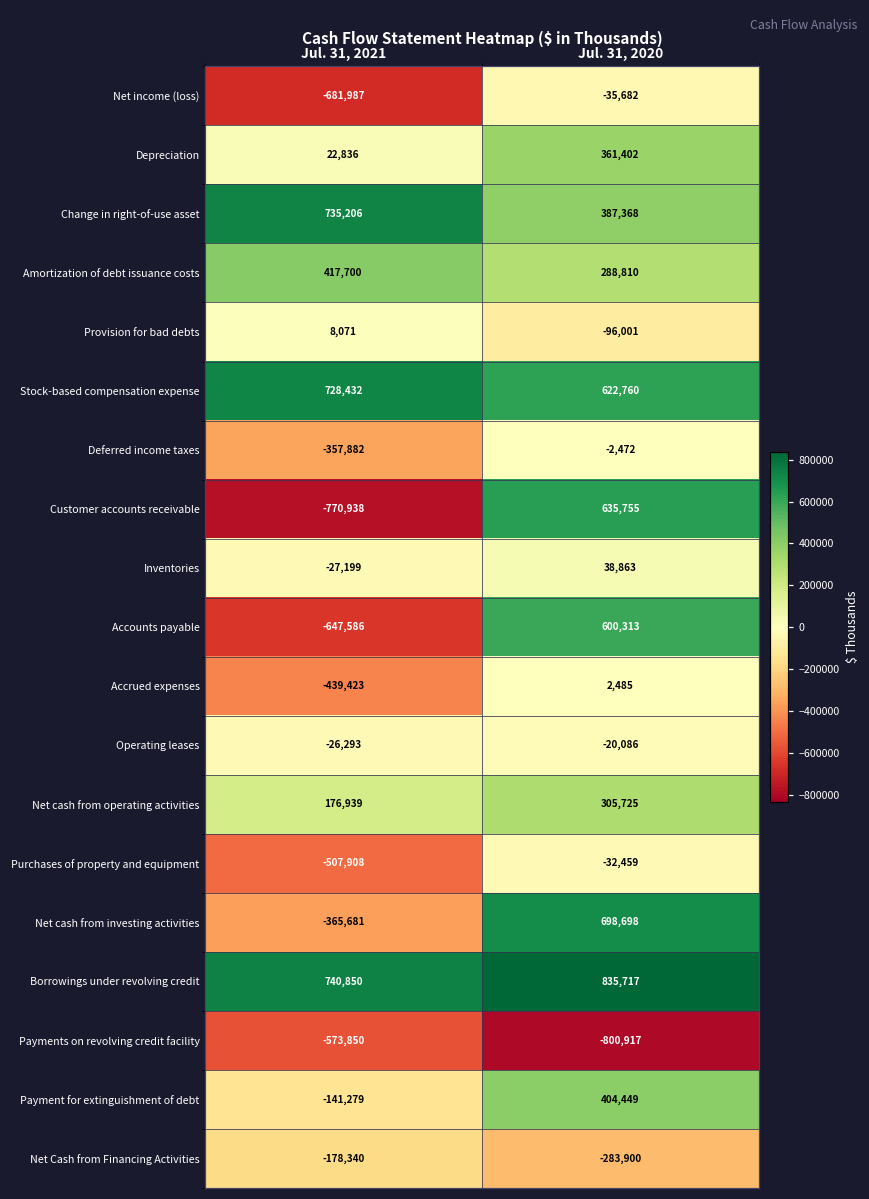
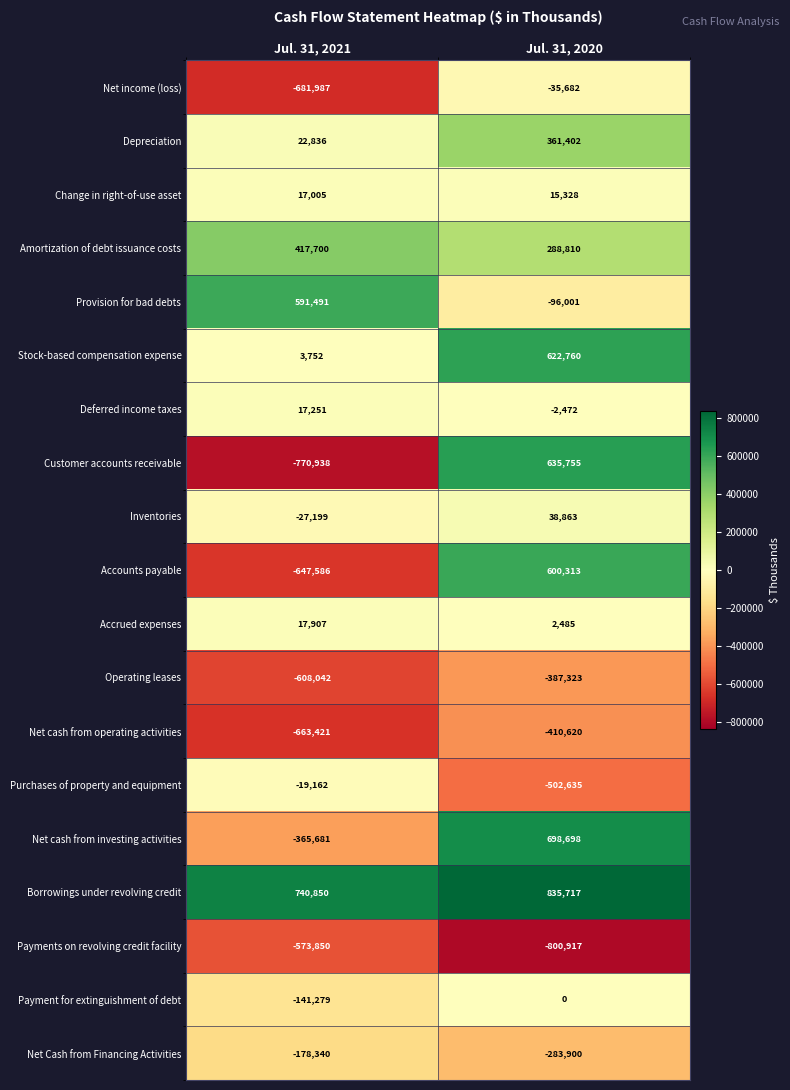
Change in right-of-use asset, Jul. 31, 2021: 735,206 -> 17,005
Change in right-of-use asset, Jul. 31, 2020: 387,368 -> 15,328
Provision for bad debts, Jul. 31, 2021: 8,071 -> 591,491
Stock-based compensation expense, Jul. 31, 2021: 728,432 -> 3,752
Deferred income taxes, Jul. 31, 2021: -357,882 -> 17,251
Accrued expenses, Jul. 31, 2021: -439,423 -> 17,907
Operating leases, Jul. 31, 2021: -26,293 -> -608,042
Operating leases, Jul. 31, 2020: -20,086 -> -387,323
Net cash from operating activities, Jul. 31, 2021: 176,939 -> -663,421
Net cash from operating activities, Jul. 31, 2020: 305,725 -> -410,620
Purchases of property and equipment, Jul. 31, 2021: -507,908 -> -19,162
Purchases of property and equipment, Jul. 31, 2020: -32,459 -> -502,635
Payment for extinguishment of debt, Jul. 31, 2020: 404,449 -> 0
